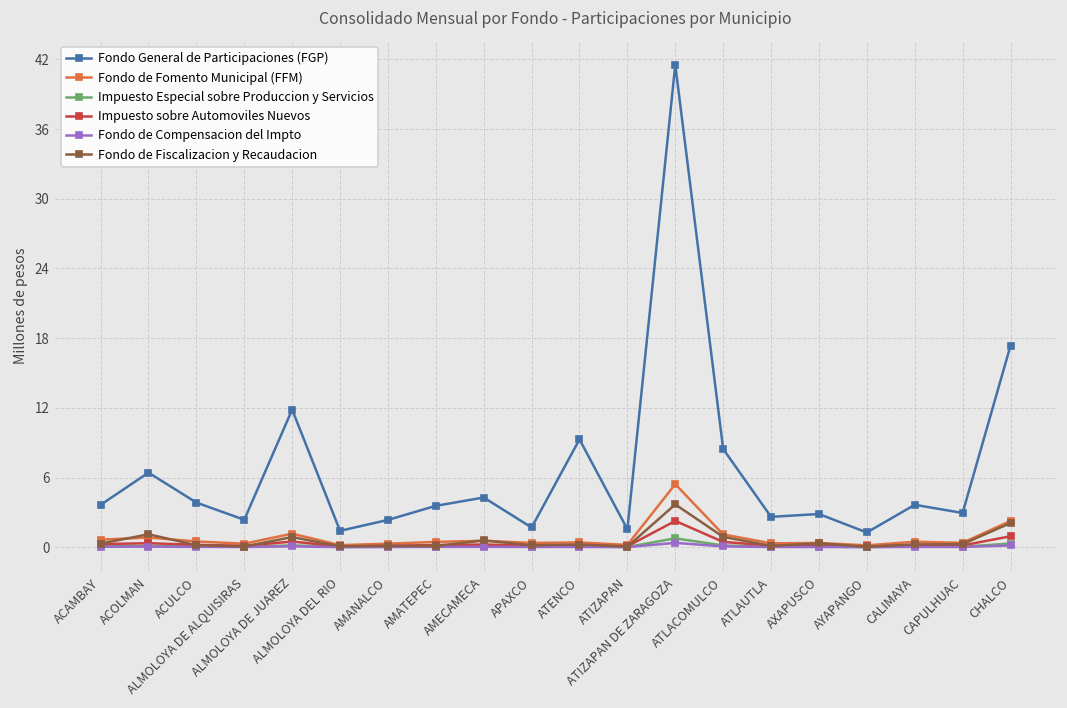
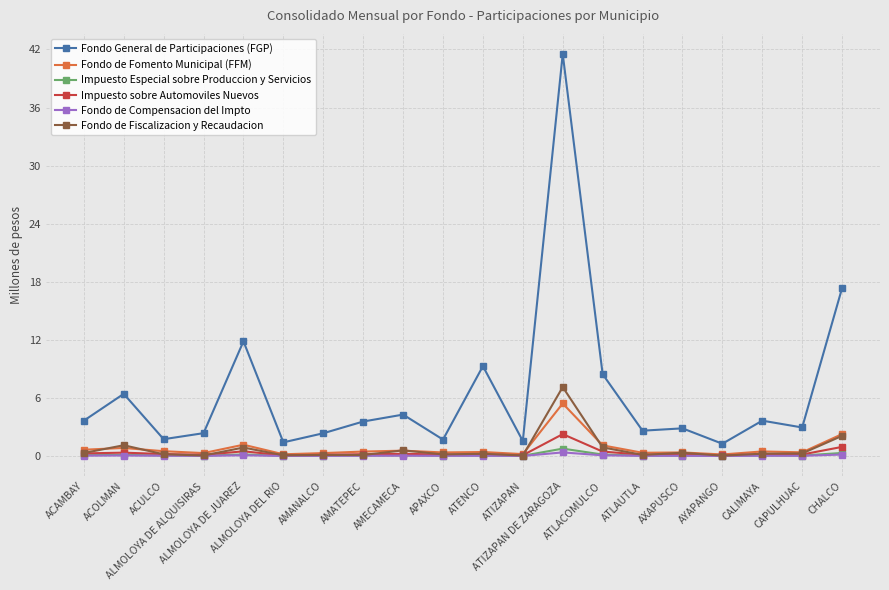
Fondo General de Participaciones (FGP), ACULCO: 4 -> 2
Fondo de Fiscalizacion y Recaudacion, ATIZAPAN DE ZARAGOZA: 4 -> 7
